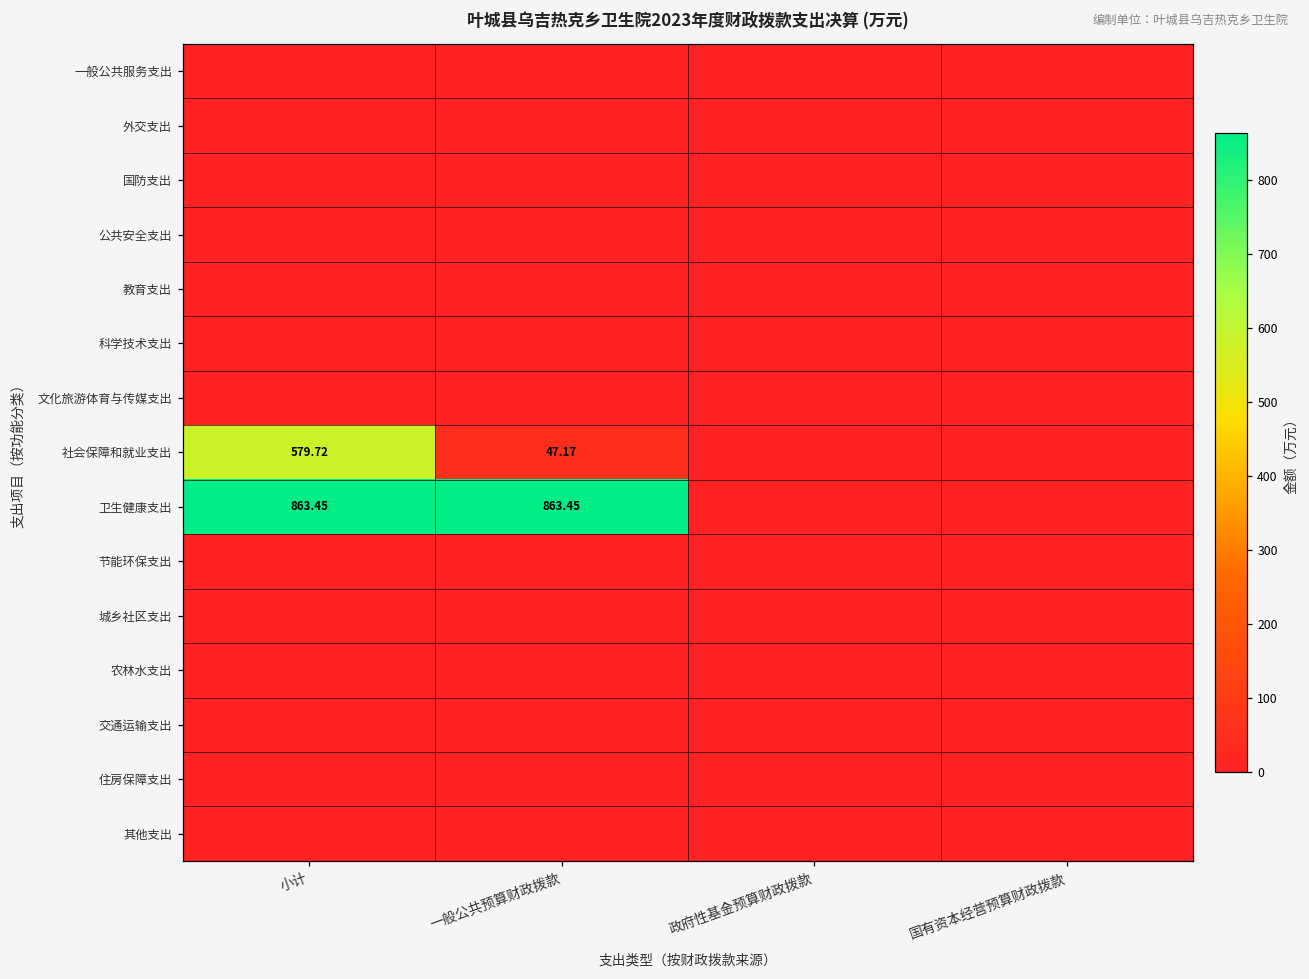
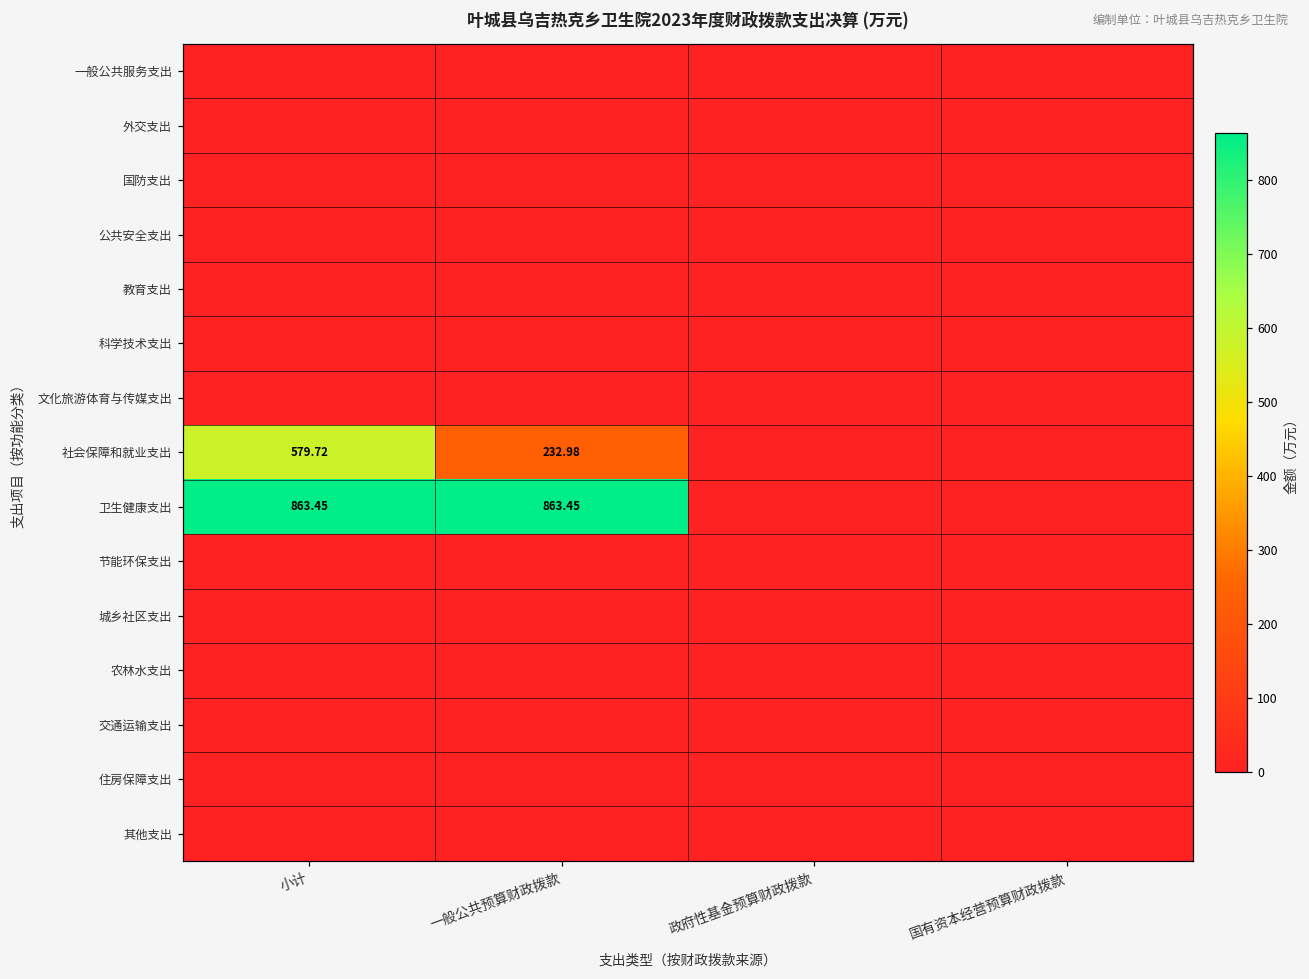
社会保障和就业支出, 一般公共预算财政拨款: 47.17 -> 232.98
